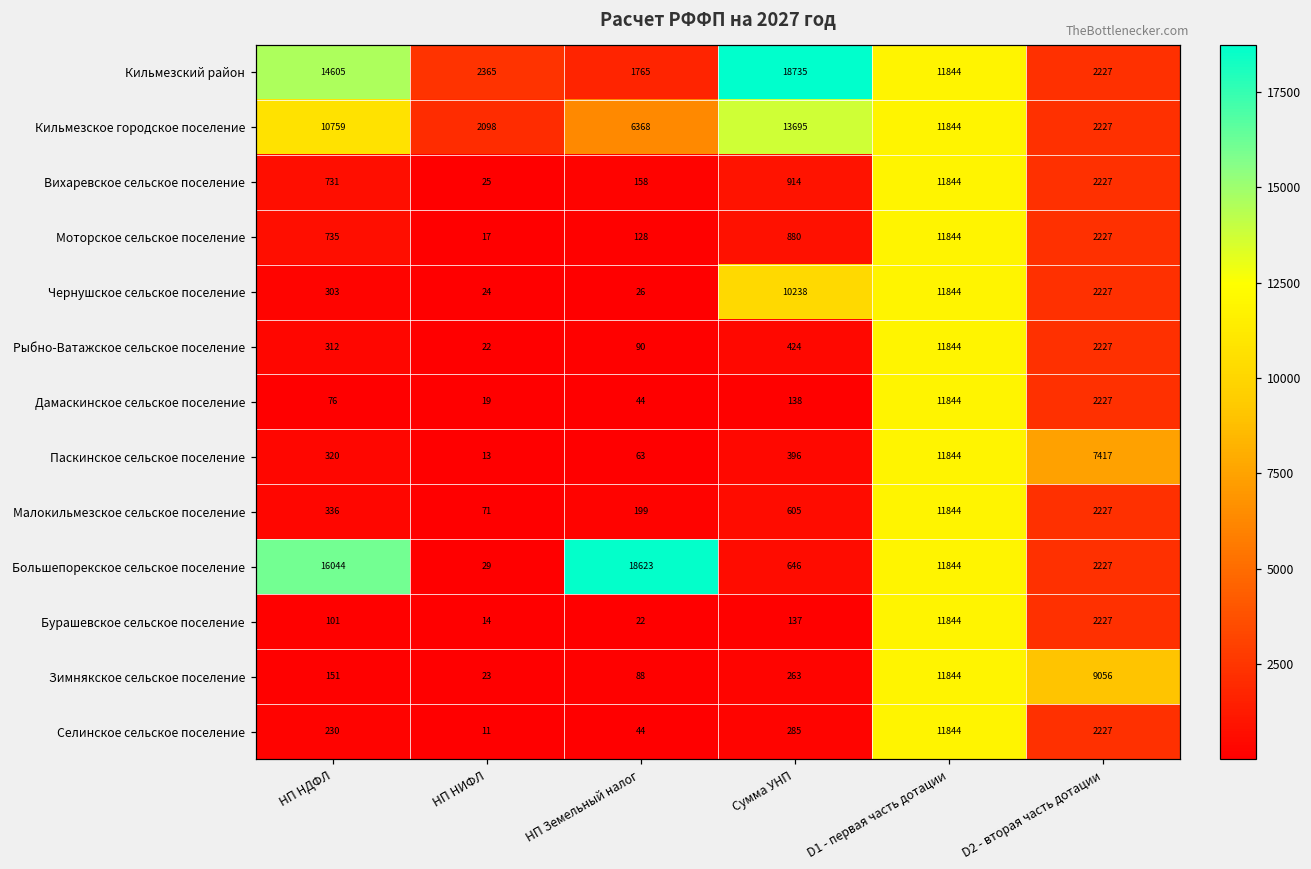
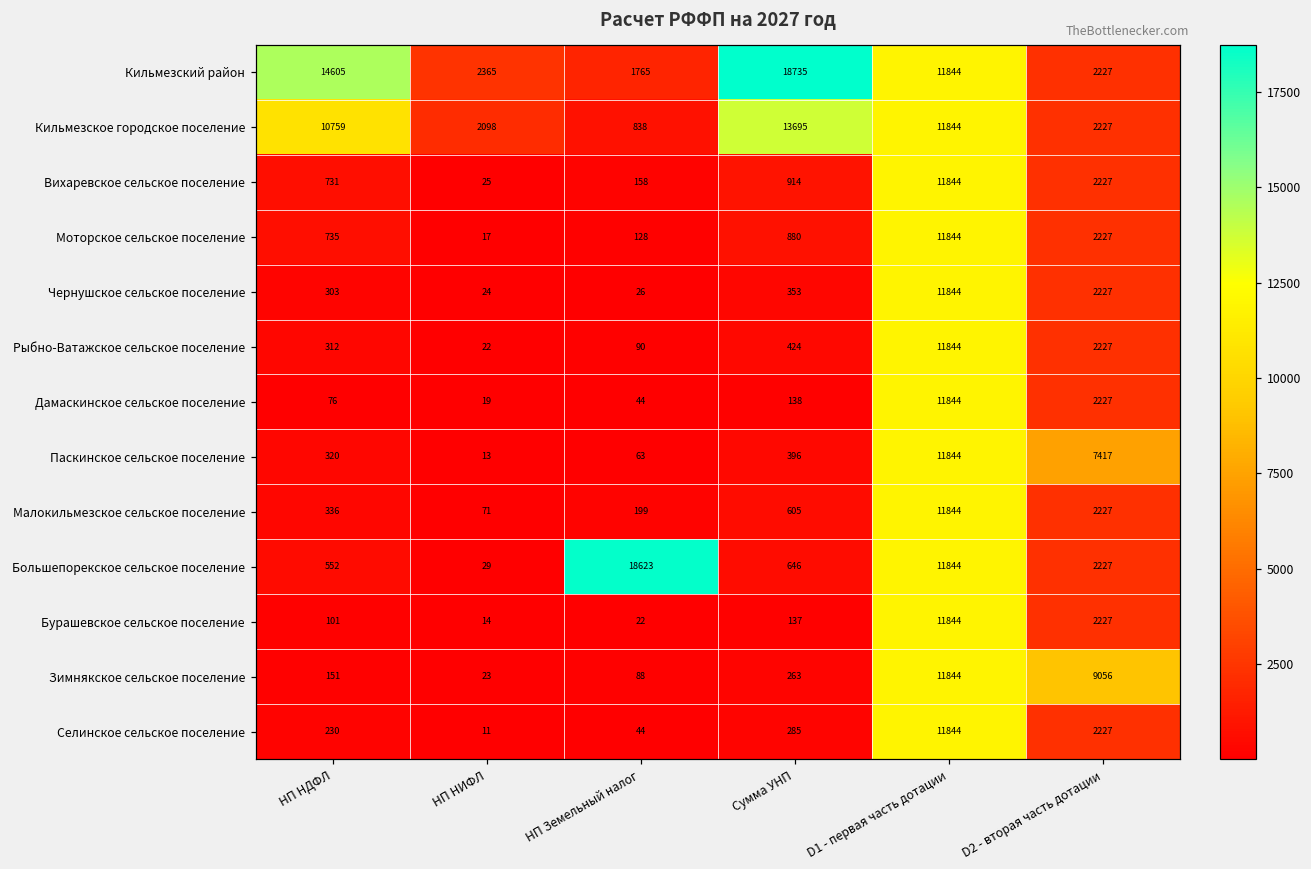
Кильмезское городское поселение, НП Земельный налог: 6368 -> 838
Чернушское сельское поселение, Сумма УНП: 10238 -> 353
Большепорекское сельское поселение, НП НДФЛ: 16044 -> 552
